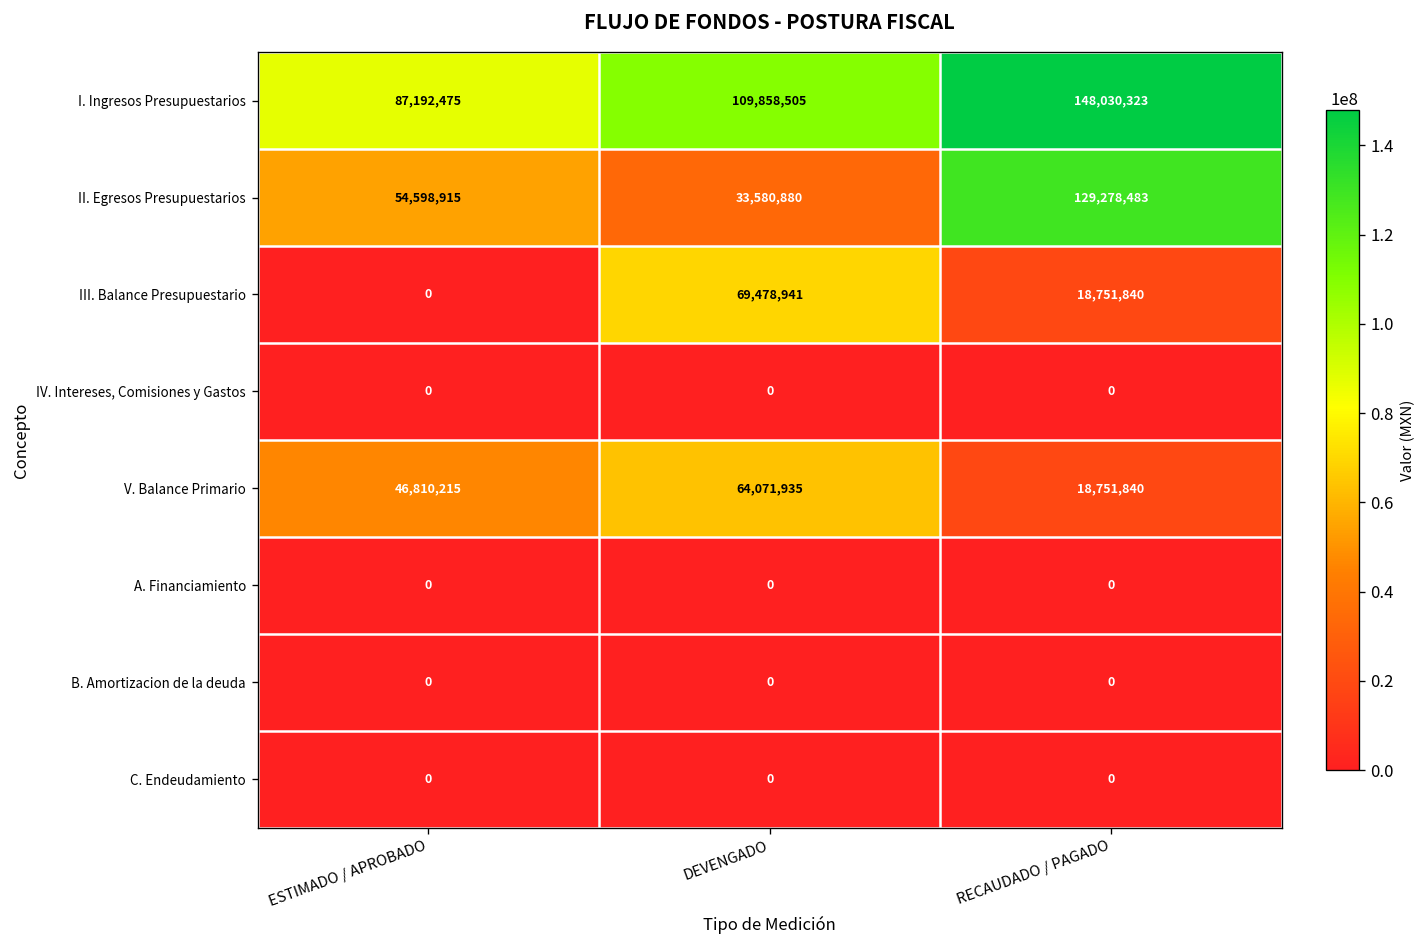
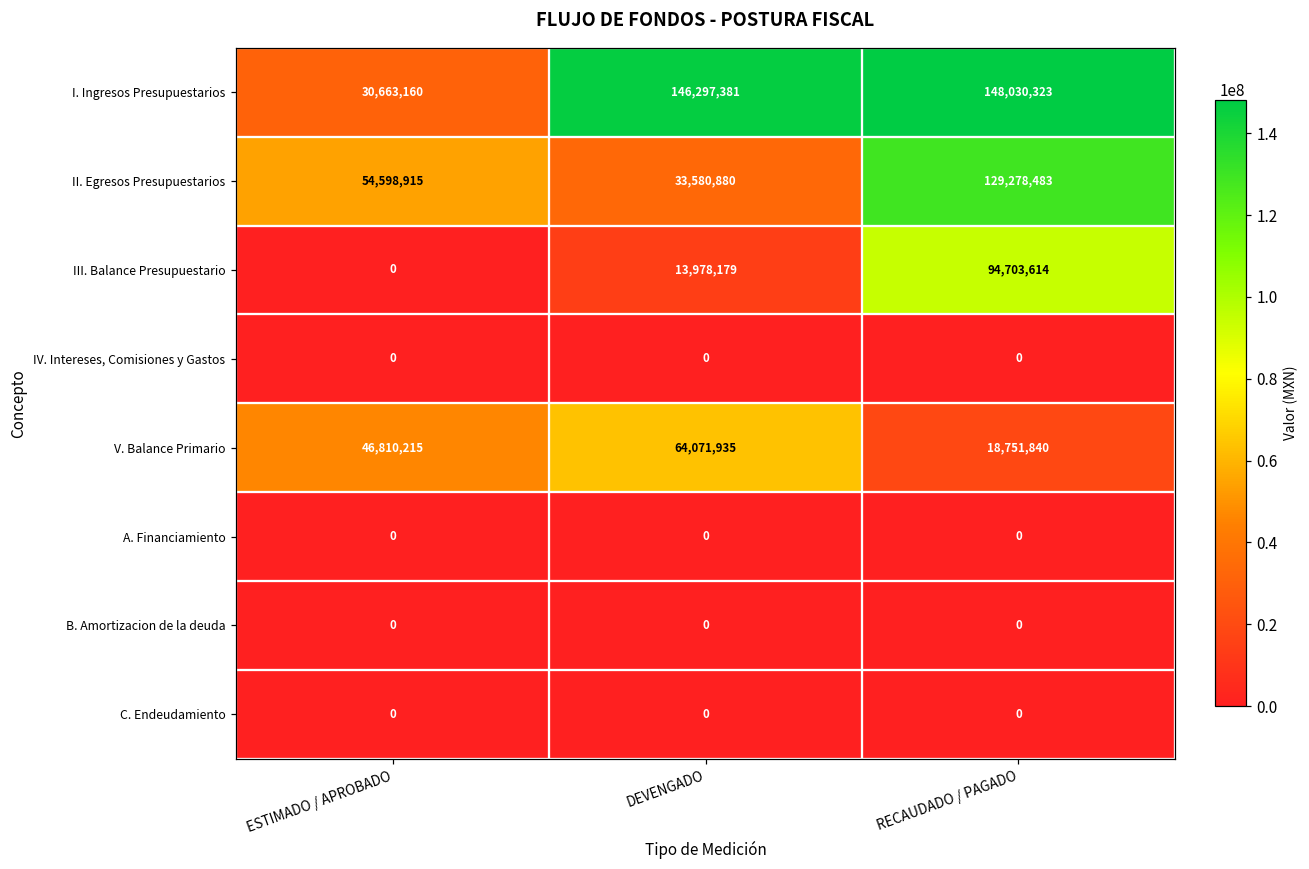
I. Ingresos Presupuestarios, ESTIMADO / APROBADO: 87,192,475 -> 30,663,160
I. Ingresos Presupuestarios, DEVENGADO: 109,858,505 -> 146,297,381
III. Balance Presupuestario, DEVENGADO: 69,478,941 -> 13,978,179
III. Balance Presupuestario, RECAUDADO / PAGADO: 18,751,840 -> 94,703,614
